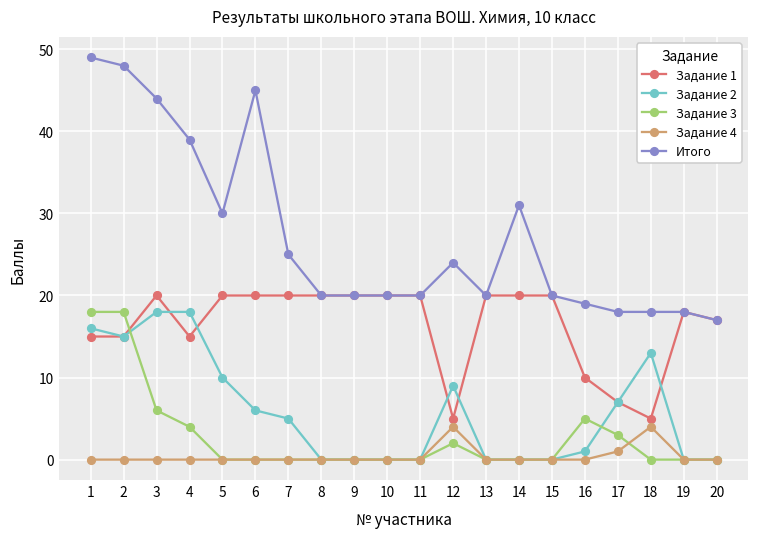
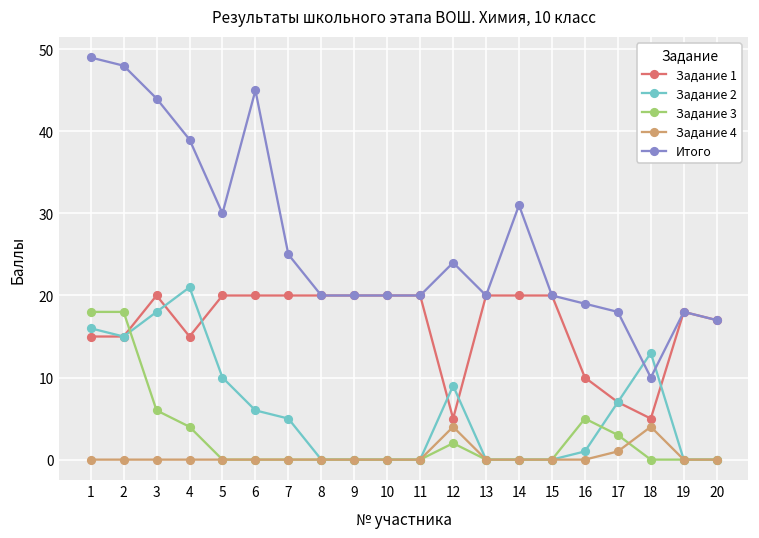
Задание 2, 4: 18 -> 21
Итого, 18: 18 -> 10
